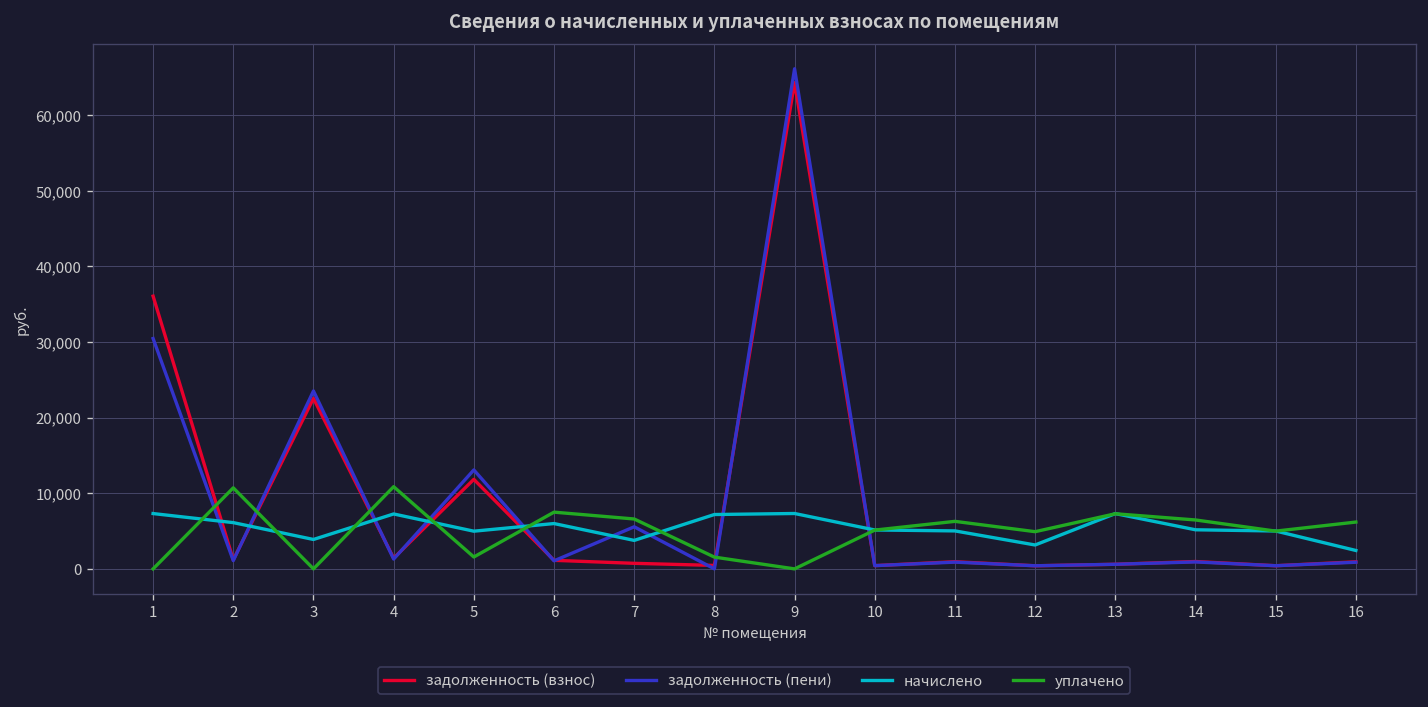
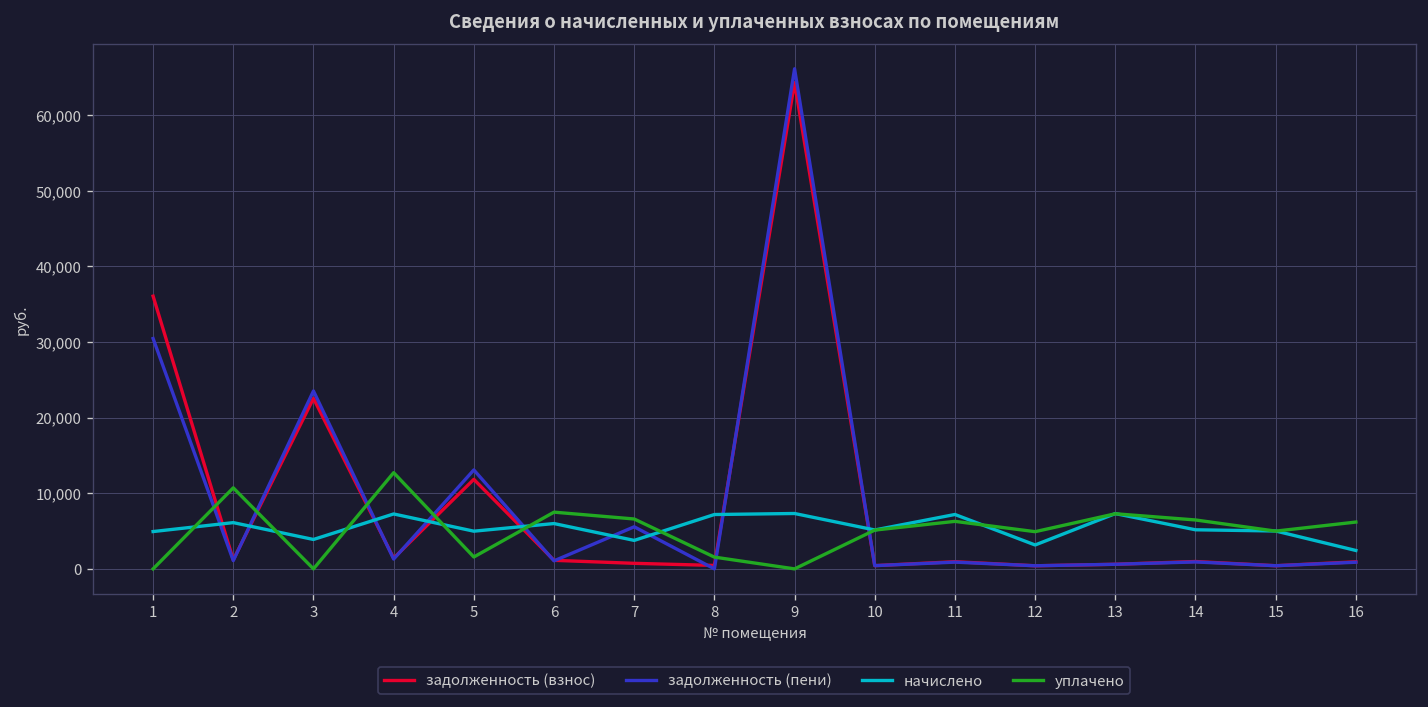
начислено, 1: 7,000 -> 5,000
уплачено, 4: 11,000 -> 13,000
начислено, 11: 5,000 -> 7,000
